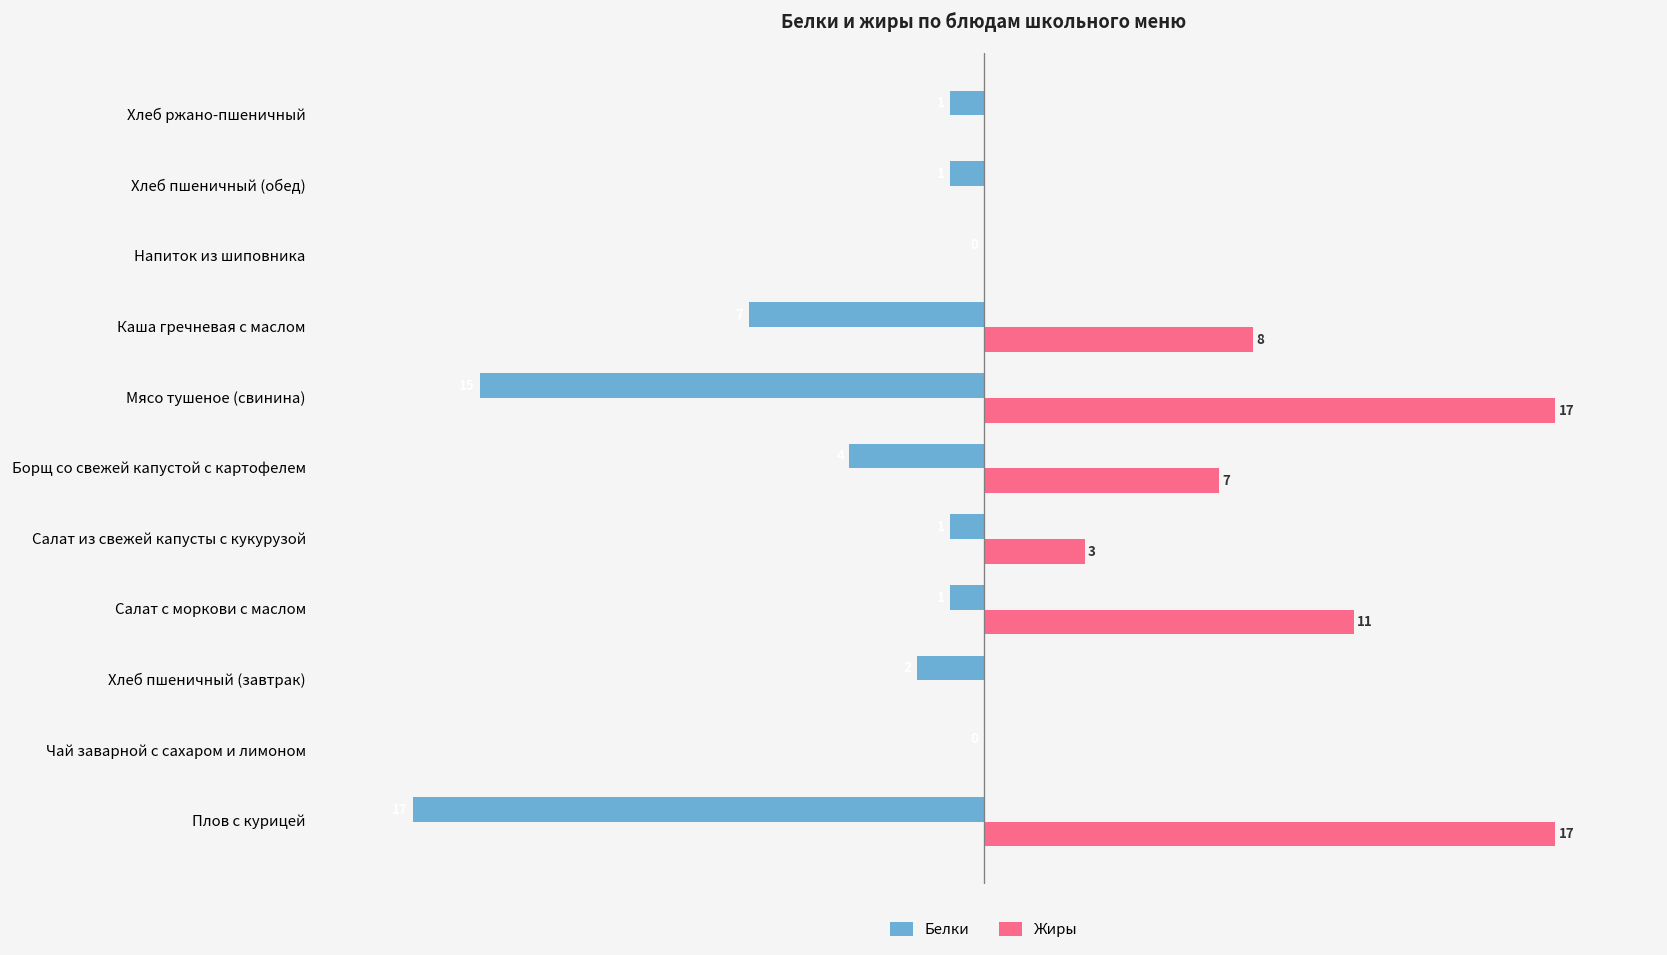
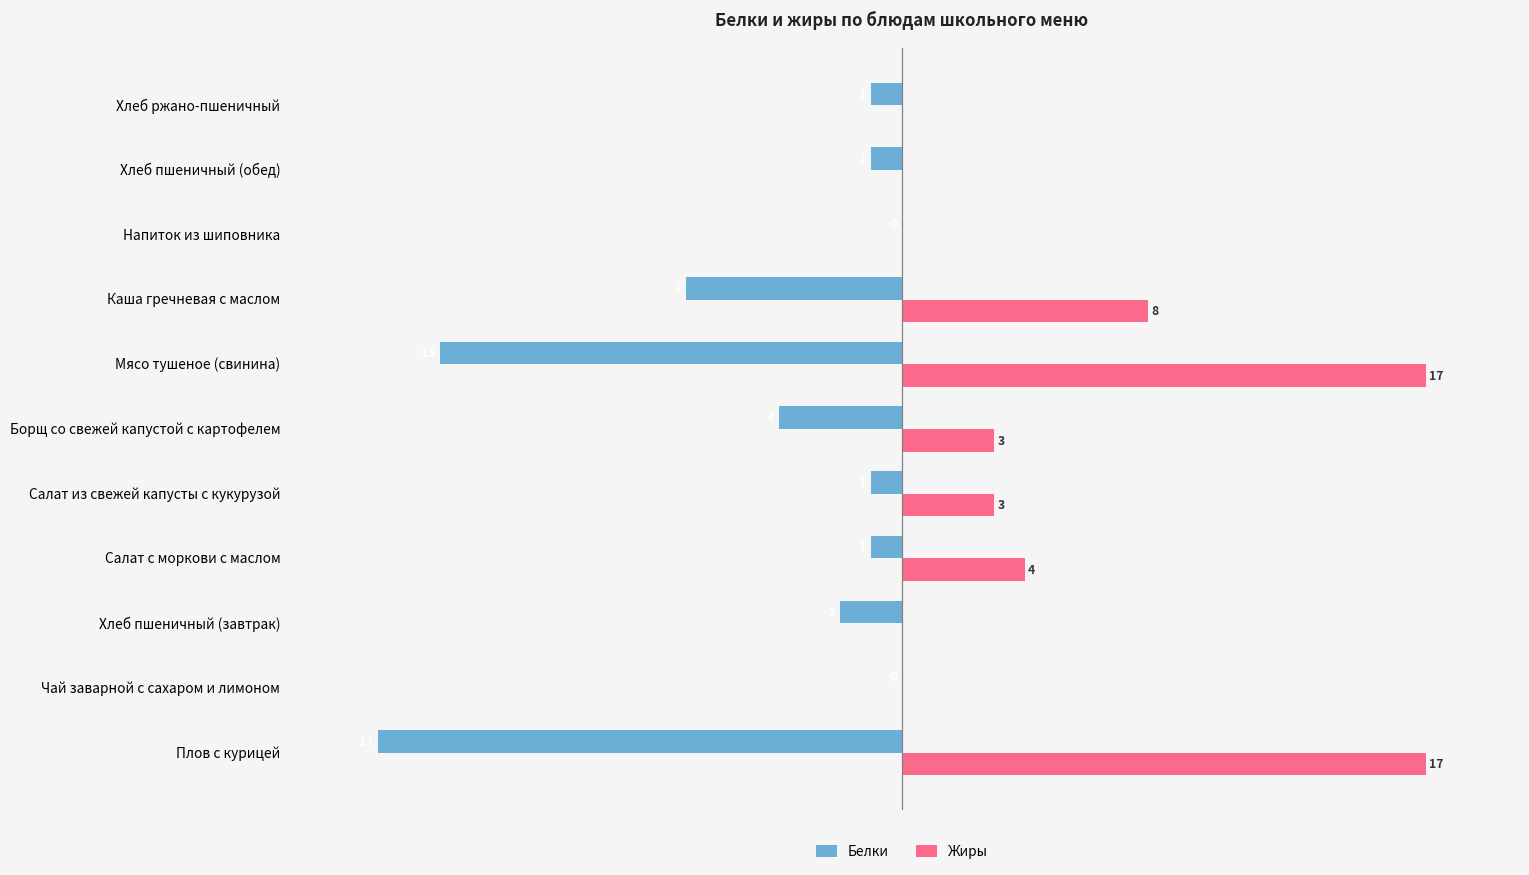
Жиры, Борщ со свежей капустой с картофелем: 7 -> 3
Жиры, Салат с моркови с маслом: 11 -> 4
